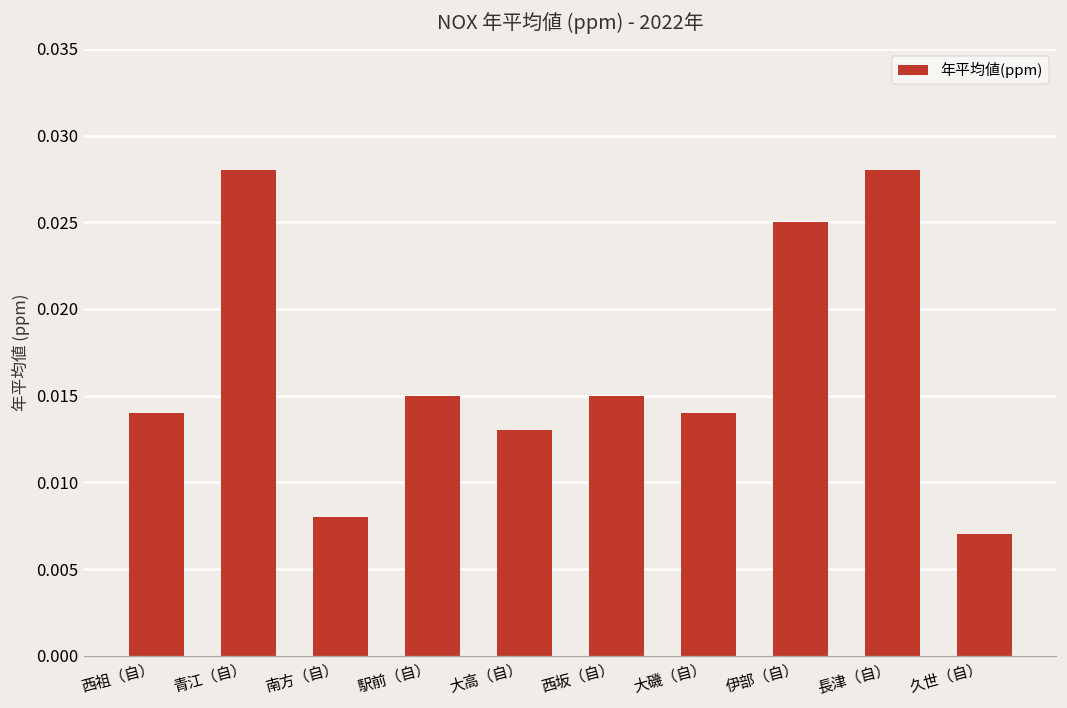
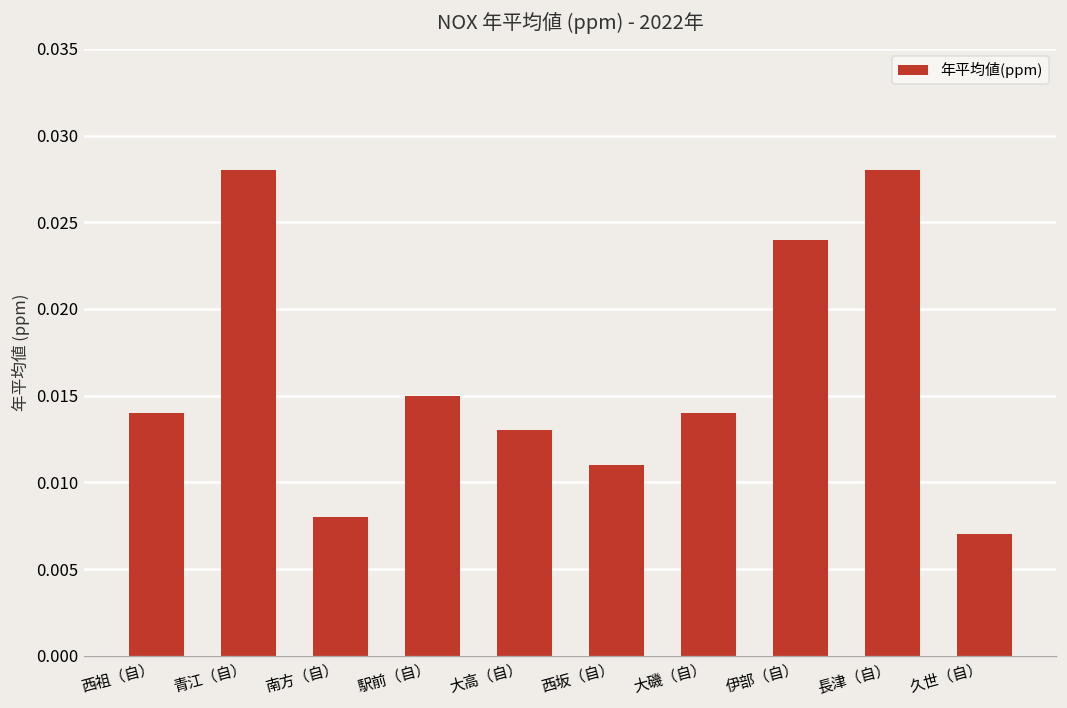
西坂（自）: 0.015 -> 0.011
伊部（自）: 0.025 -> 0.024
